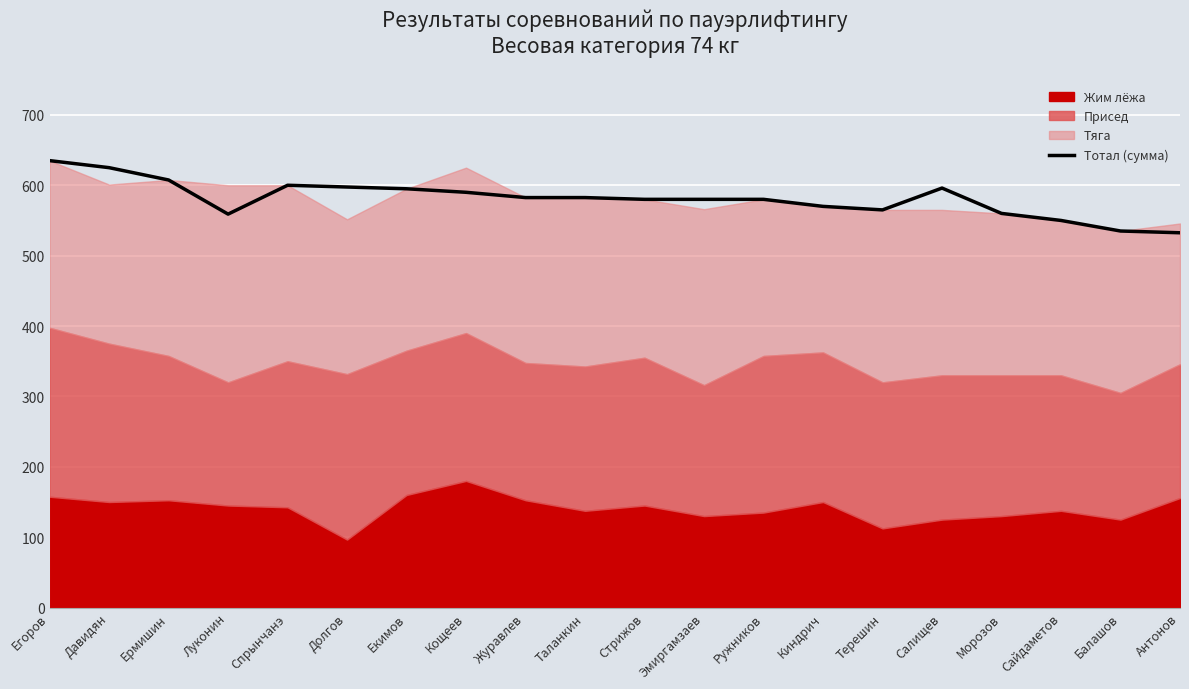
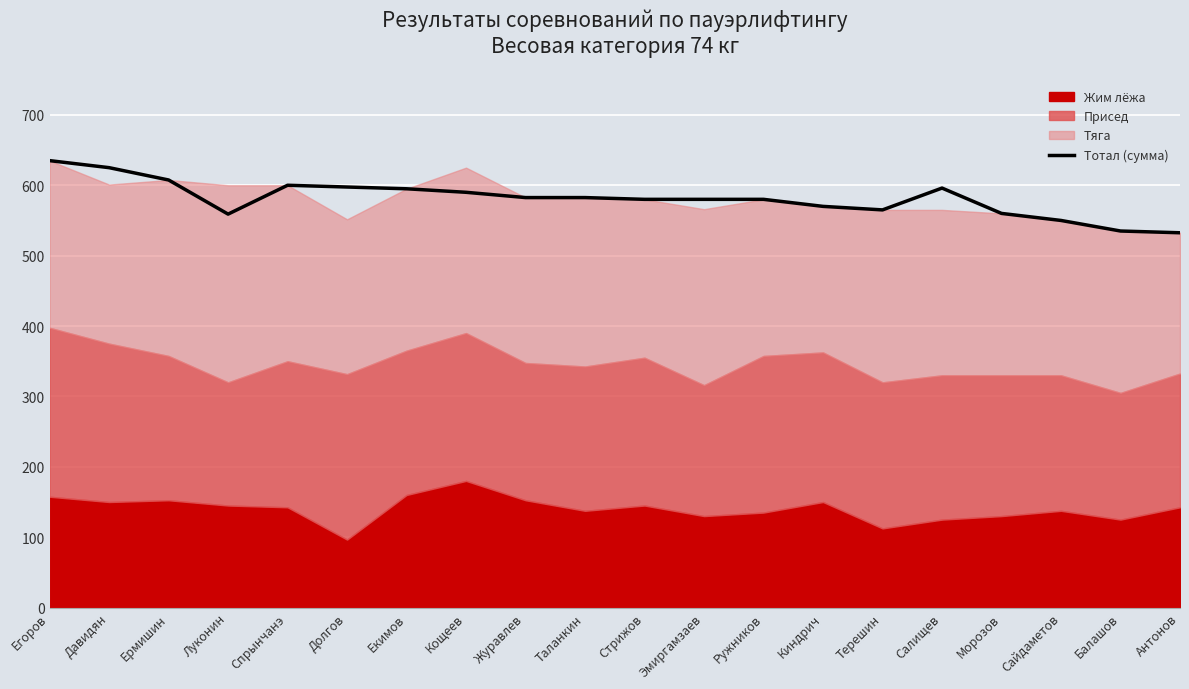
Жим лёжа, Антонов: 160 -> 140
